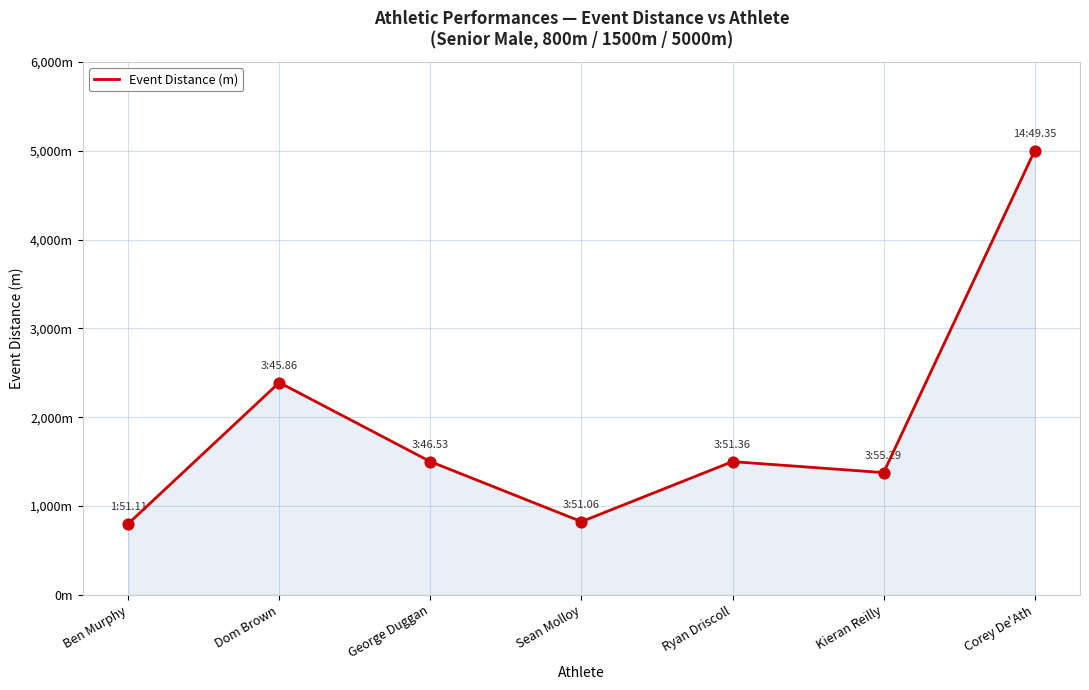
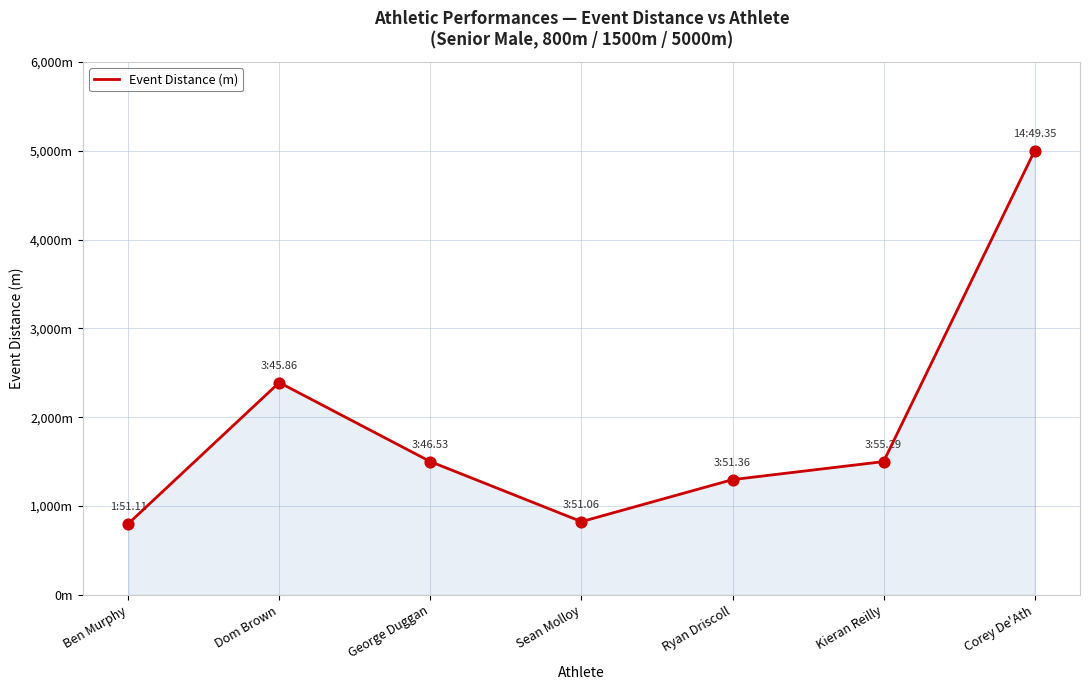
Ryan Driscoll: 1,500m -> 1,300m
Kieran Reilly: 1,400m -> 1,500m
